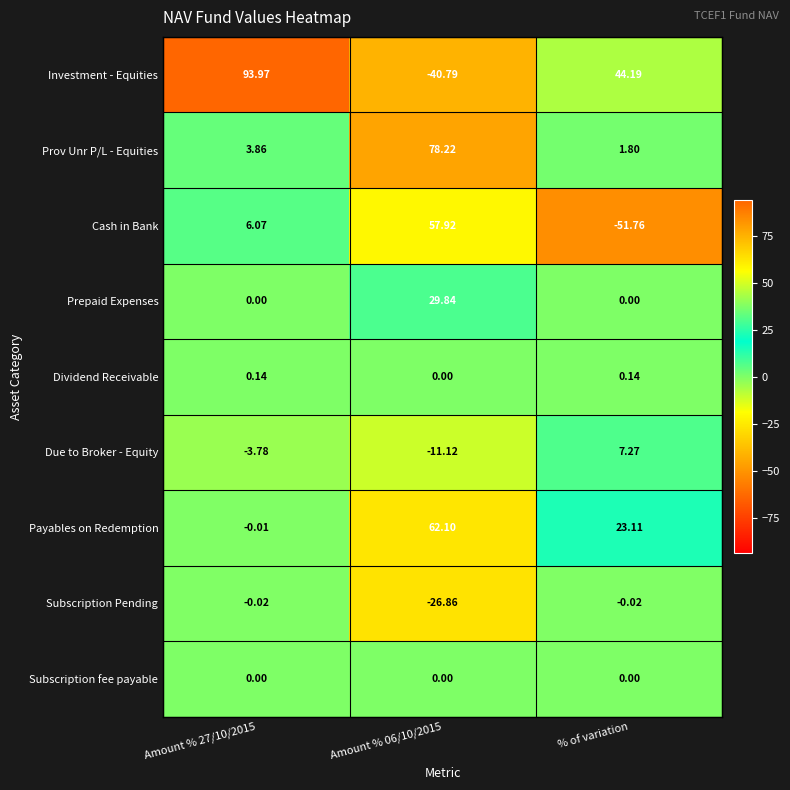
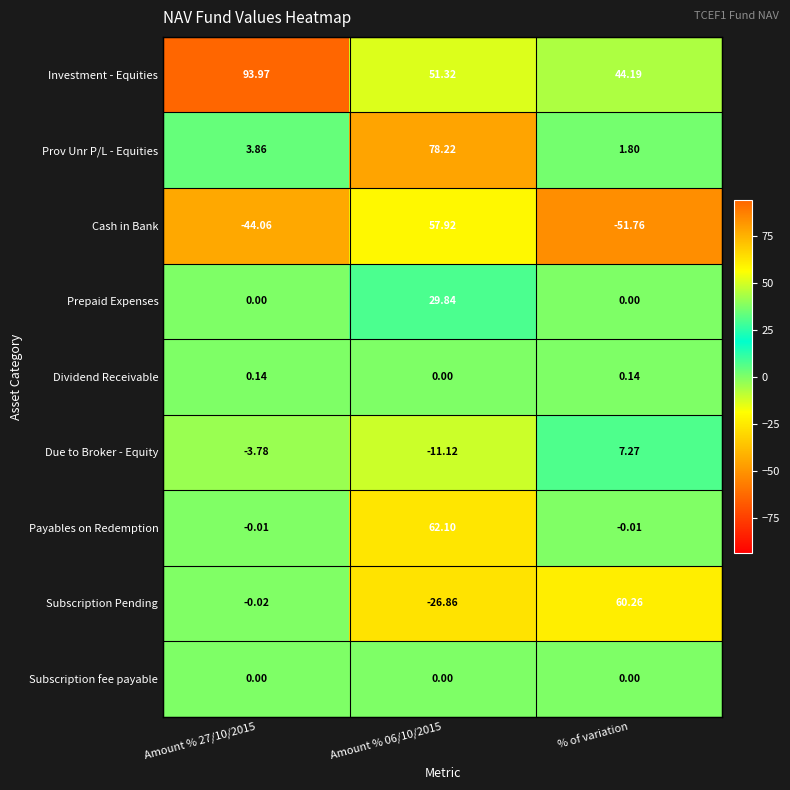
Investment - Equities, Amount % 06/10/2015: -40.79 -> 51.32
Cash in Bank, Amount % 27/10/2015: 6.07 -> -44.06
Payables on Redemption, % of variation: 23.11 -> -0.01
Subscription Pending, % of variation: -0.02 -> 60.26
